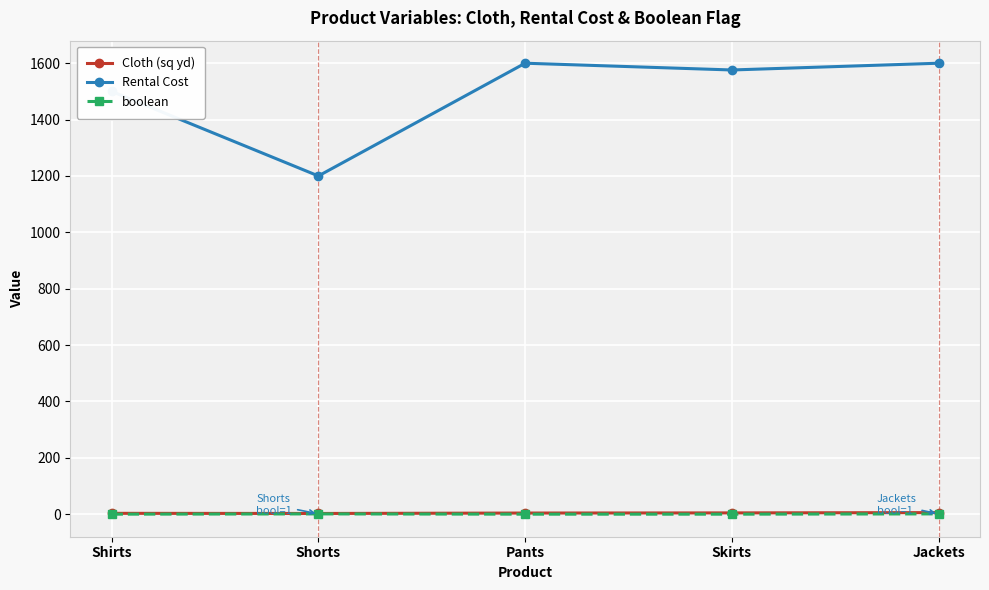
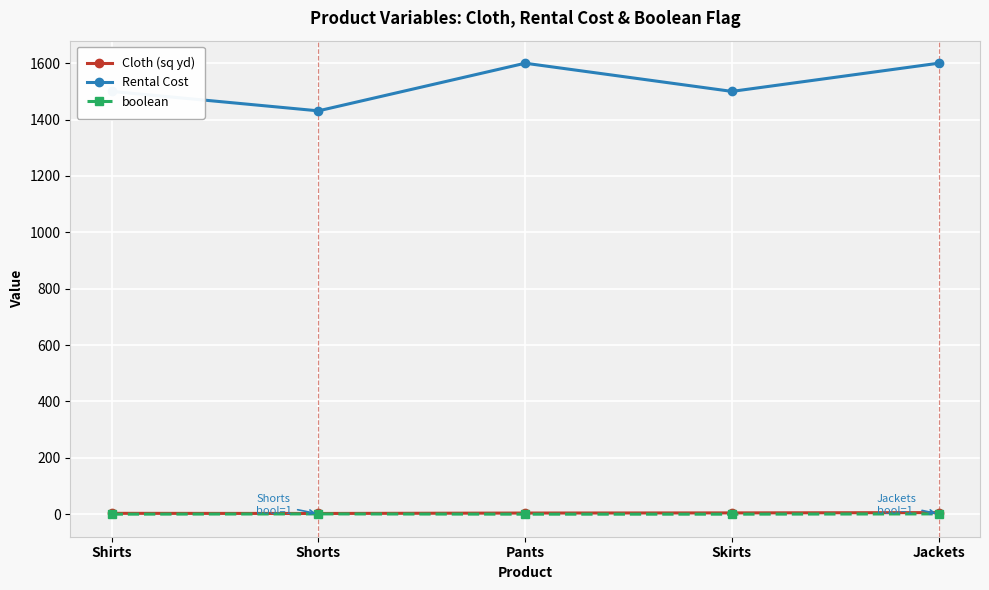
Rental Cost, Shorts: 1200 -> 1430
Rental Cost, Skirts: 1580 -> 1500
